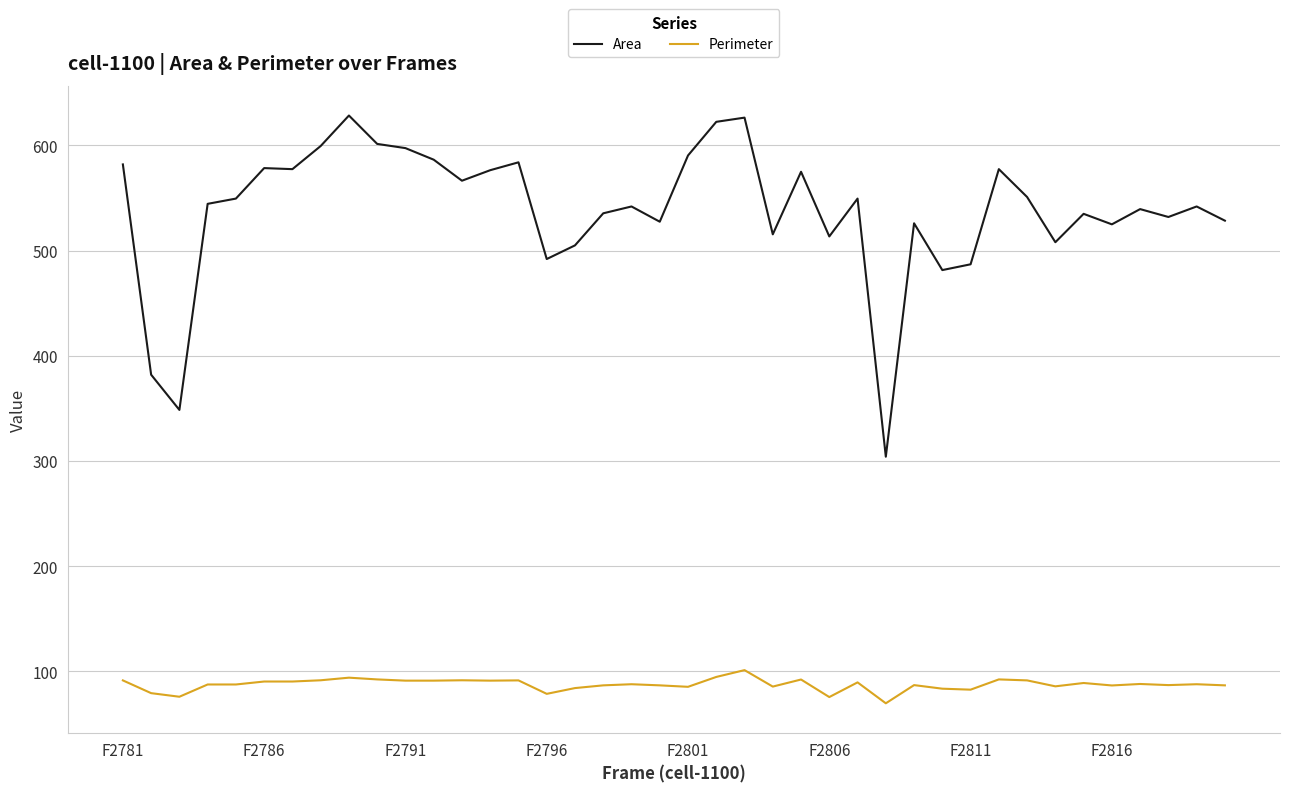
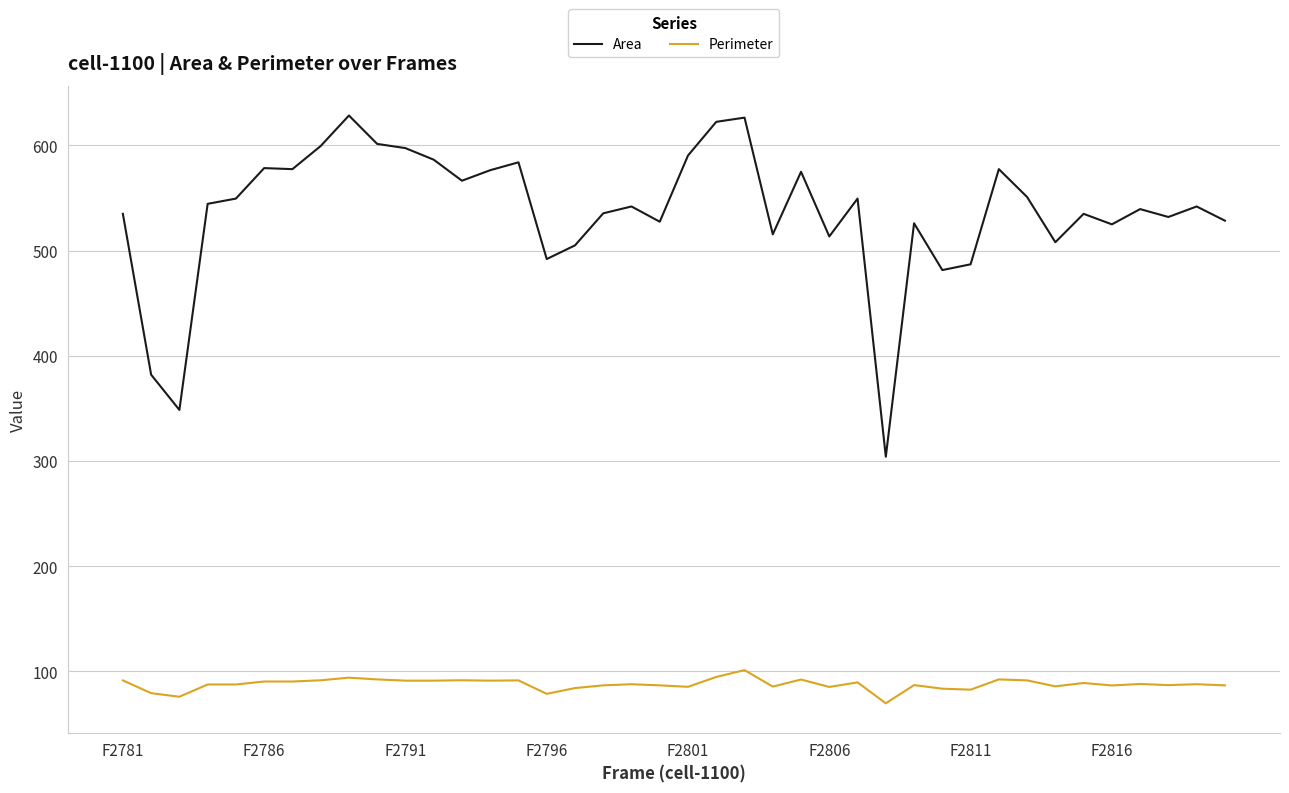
Area, F2781: 582 -> 535
Perimeter, F2806: 75 -> 85
